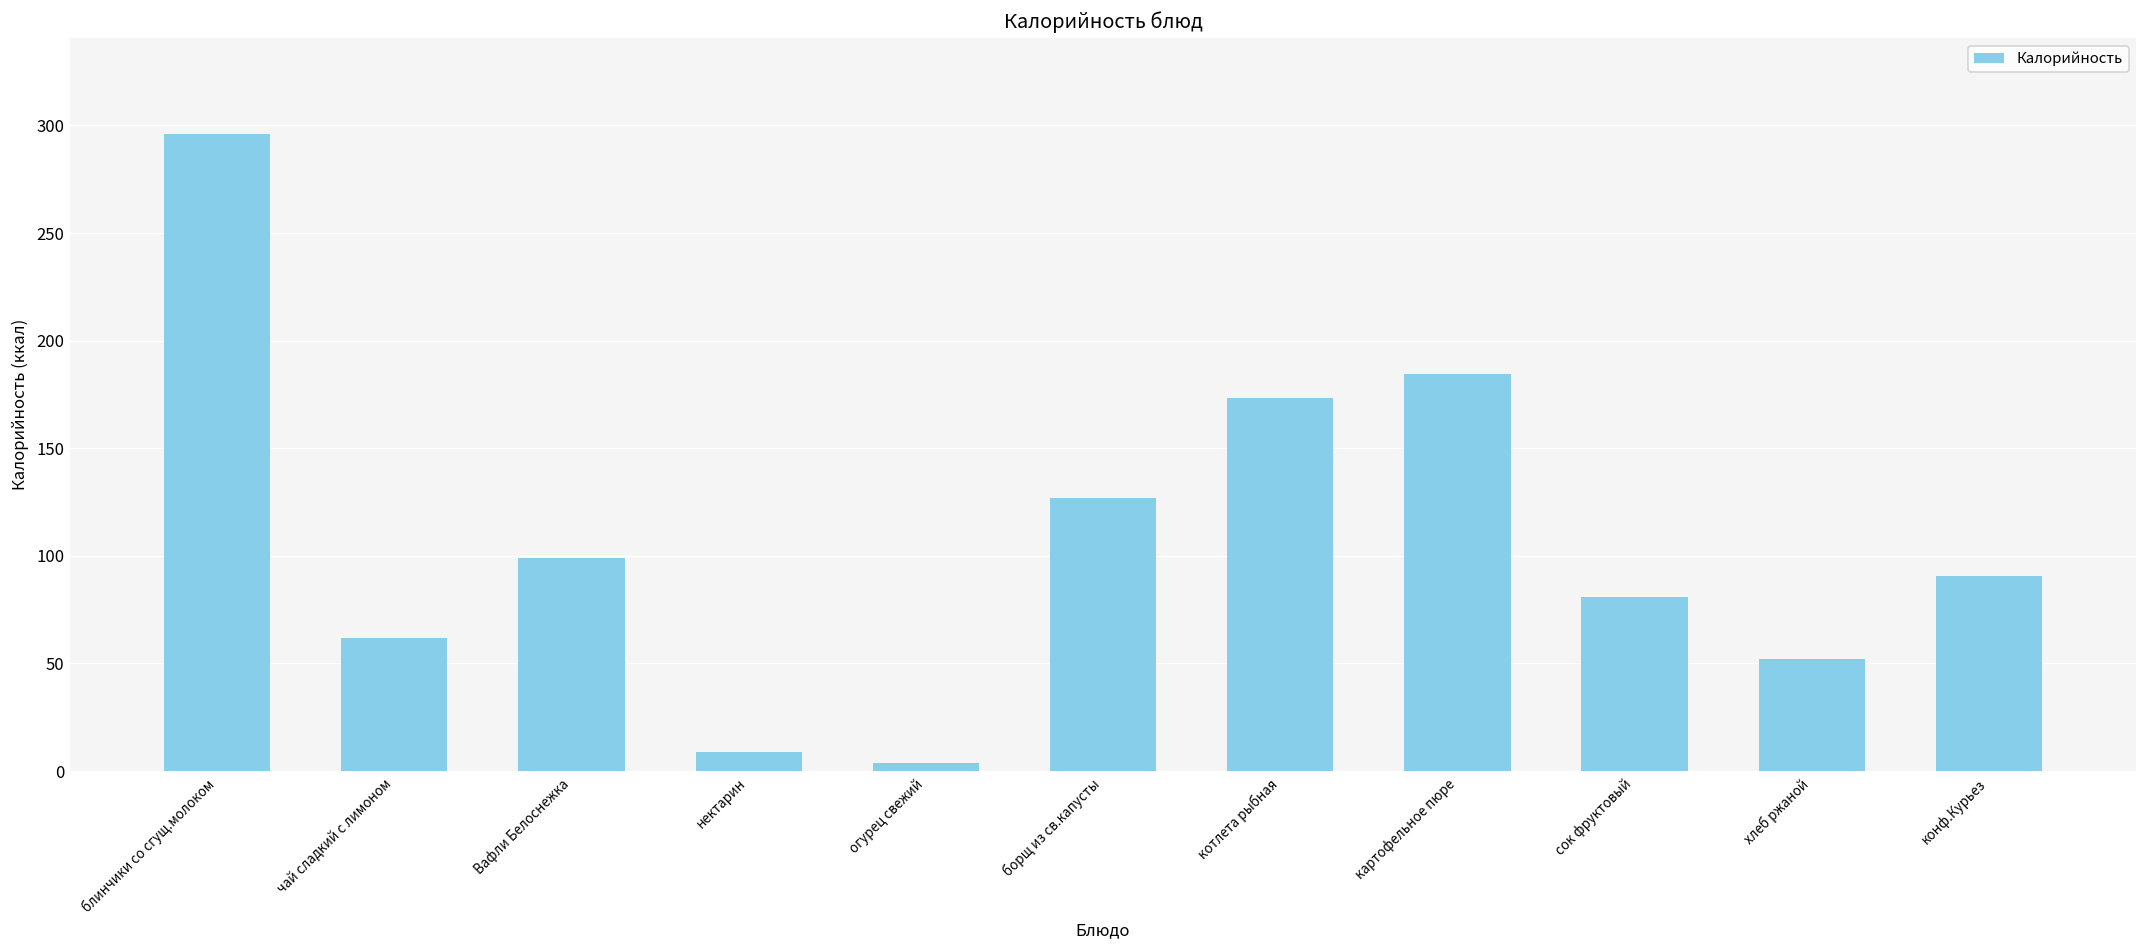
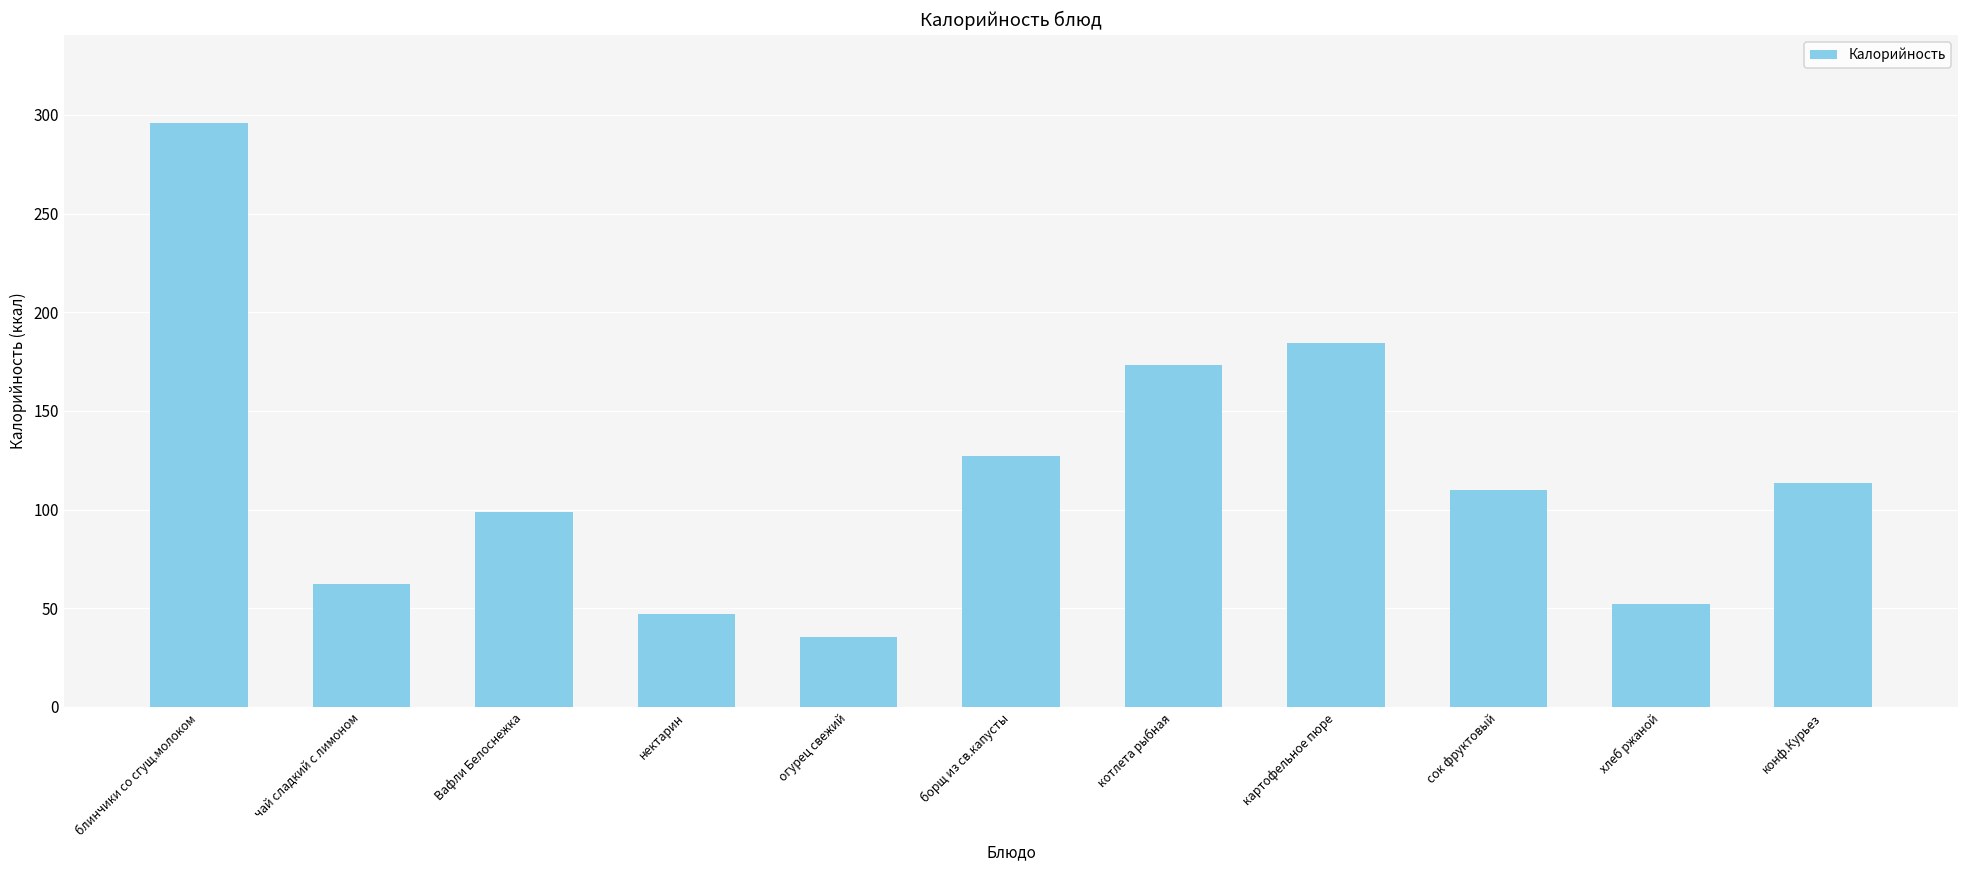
нектарин: 9 -> 47
огурец свежий: 4 -> 35
сок фруктовый: 81 -> 110
конф.Курьез: 91 -> 114
